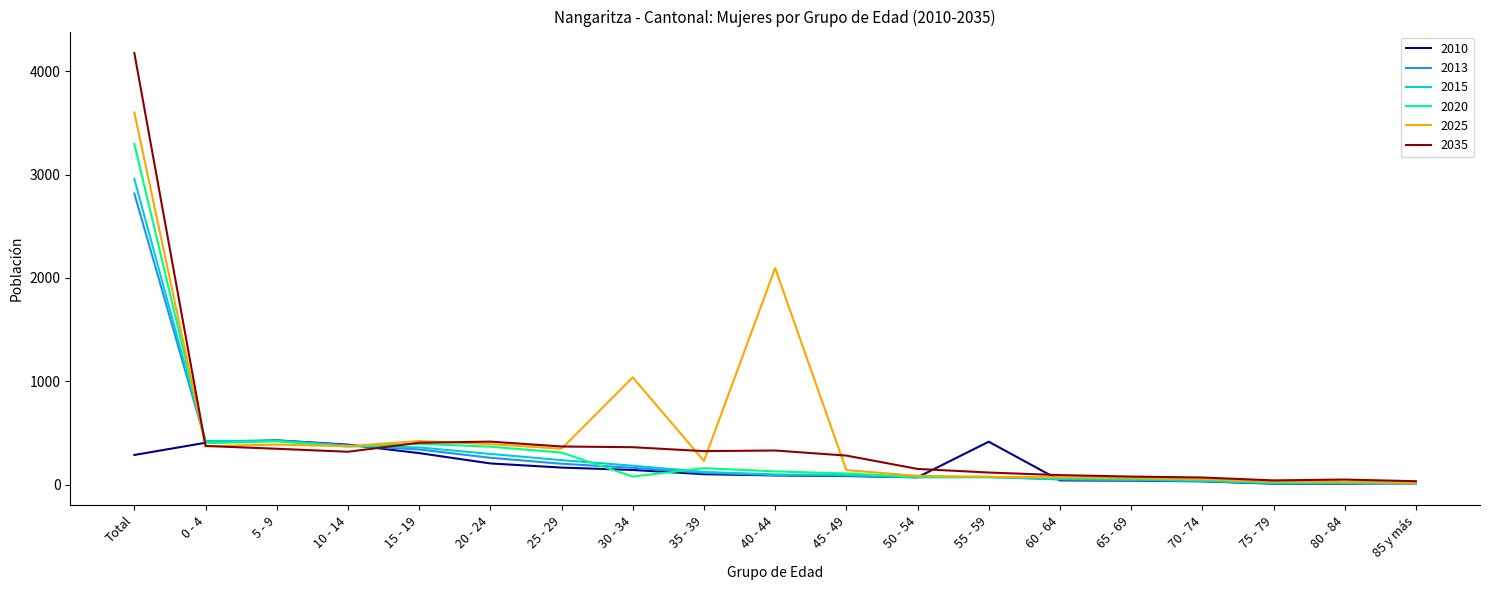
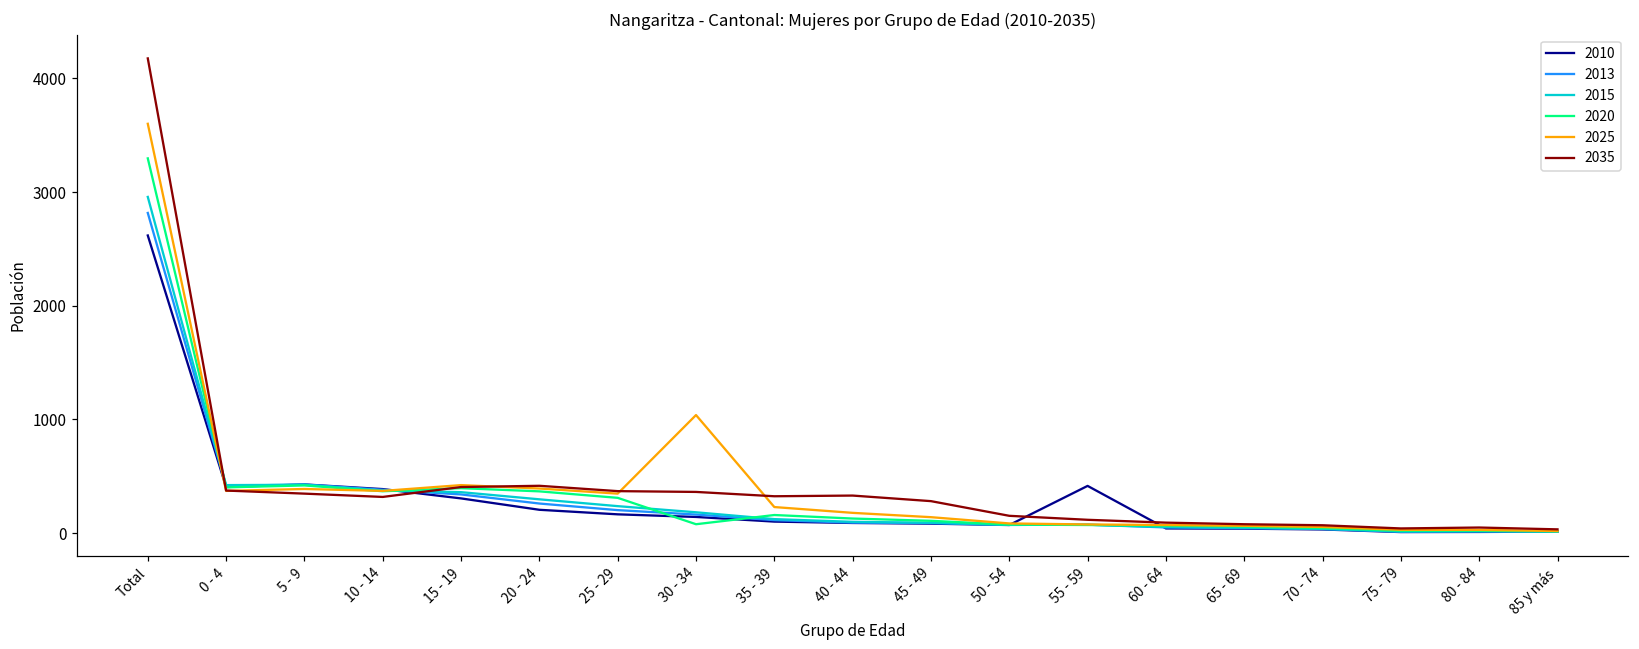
2010, Total: 290 -> 2620
2025, 40 - 44: 2100 -> 180
